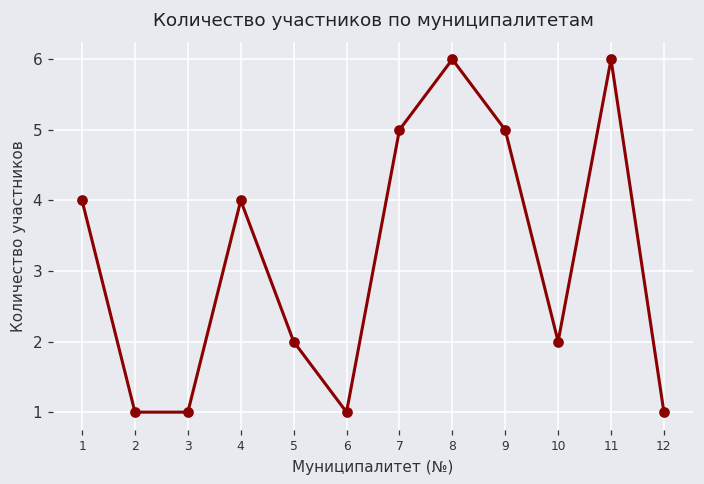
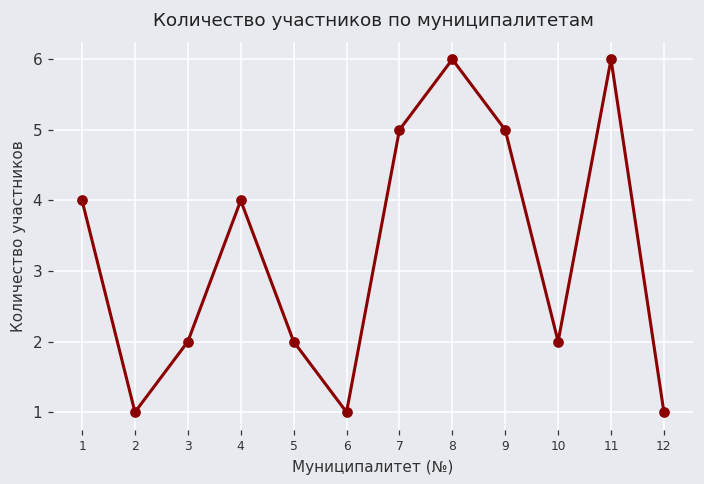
3: 1 -> 2
